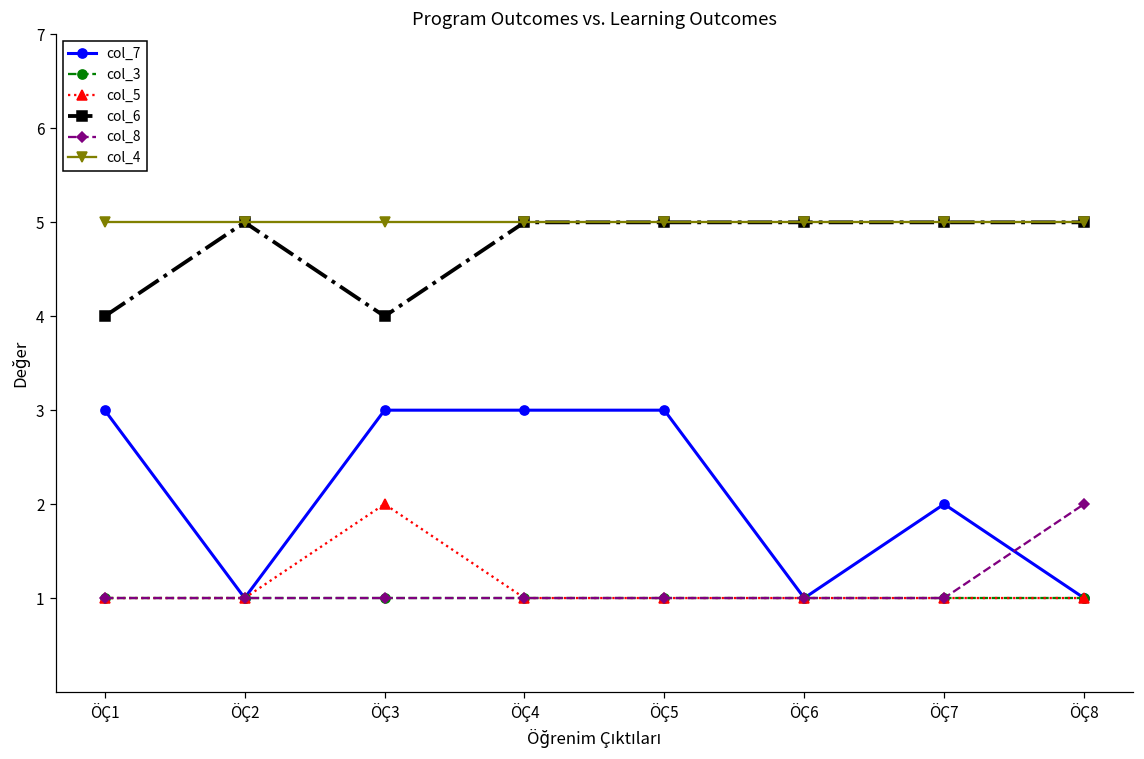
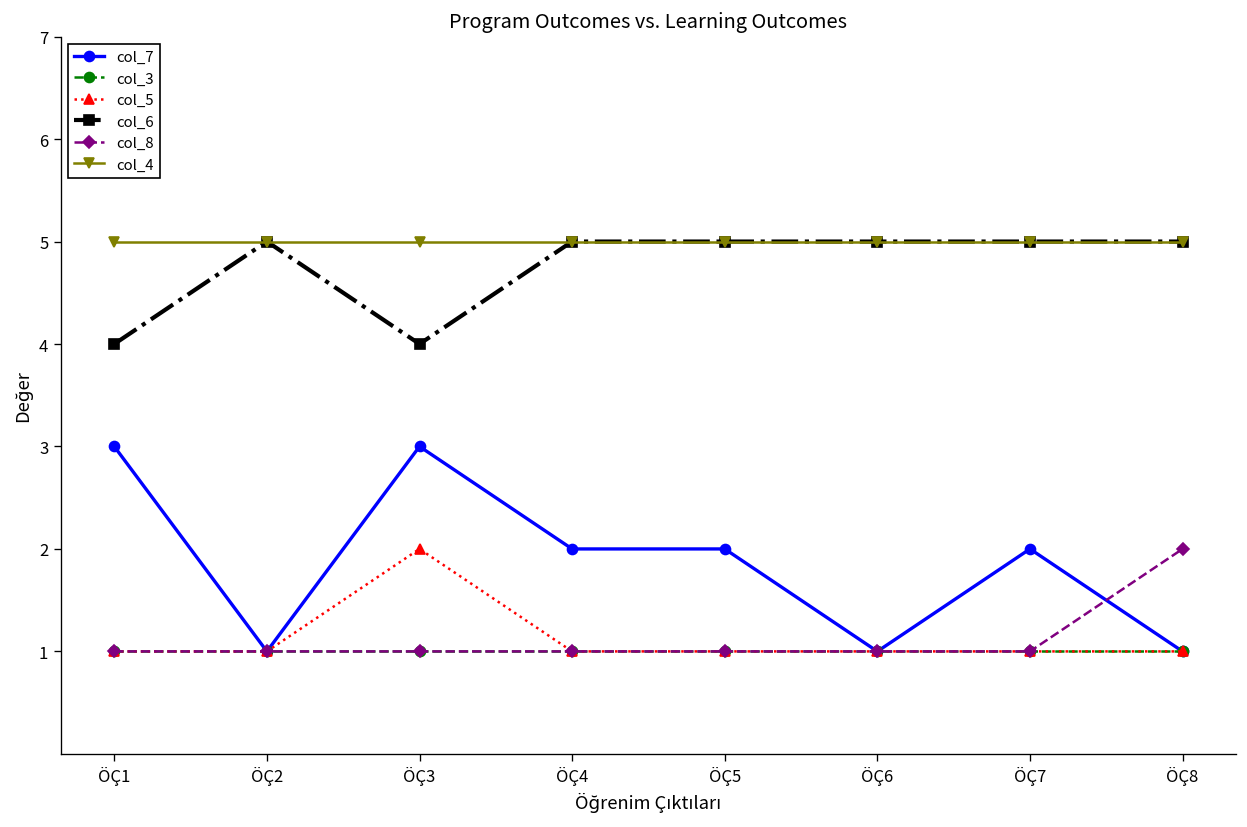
col_7, ÖÇ4: 3 -> 2
col_7, ÖÇ5: 3 -> 2
